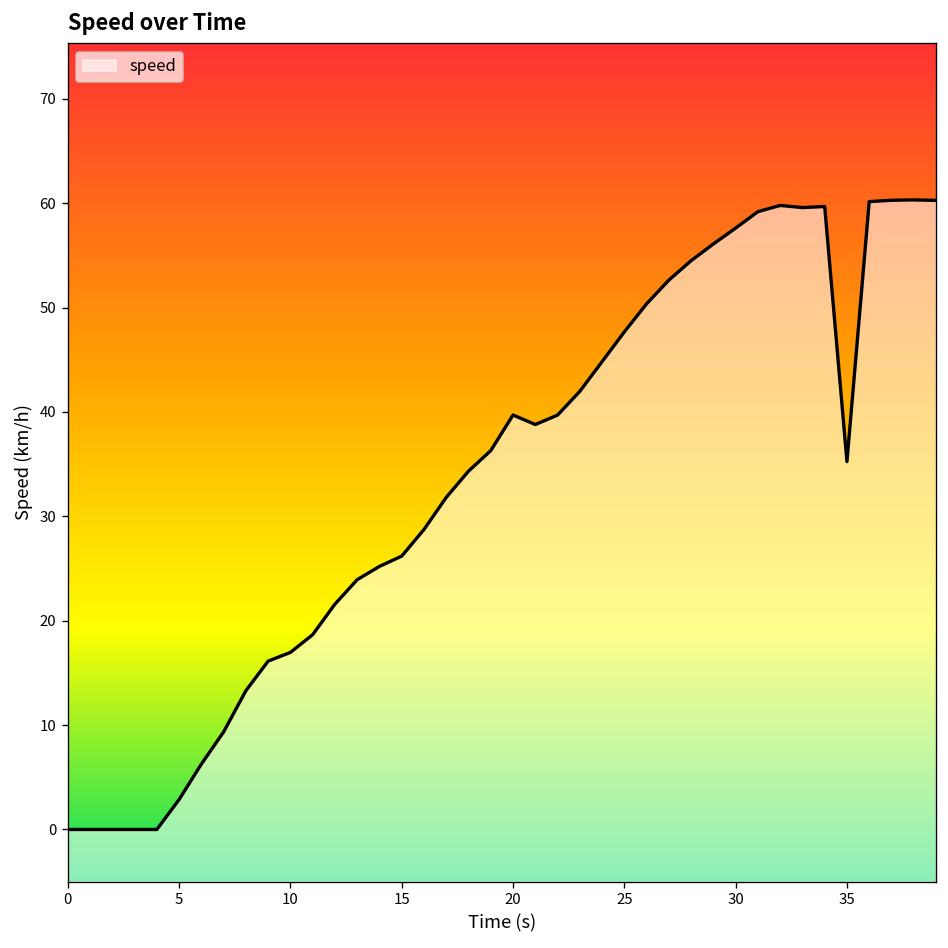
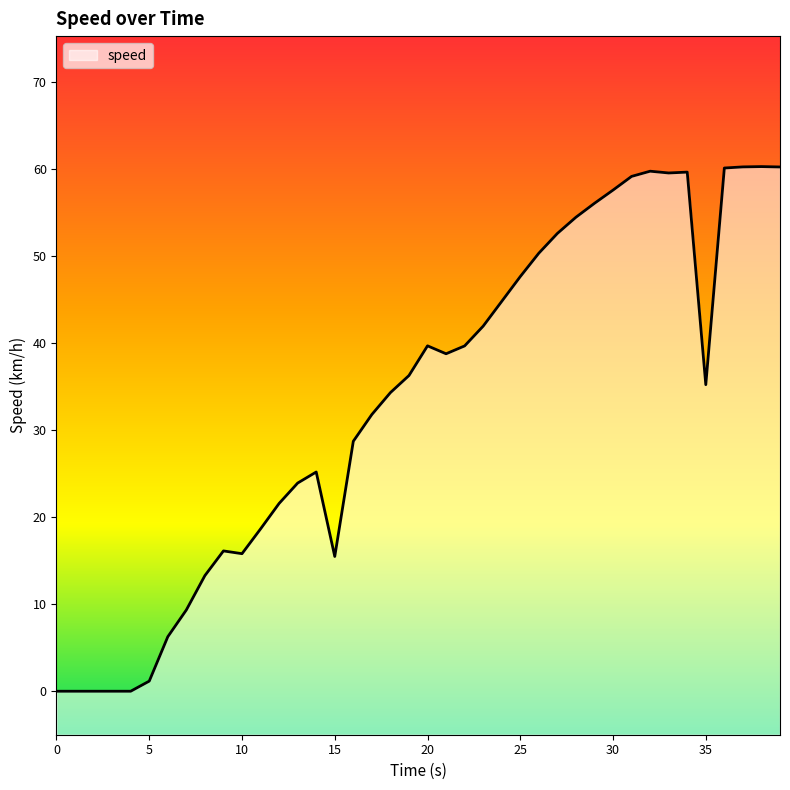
5: 3 -> 1
10: 17 -> 16
15: 26 -> 15
